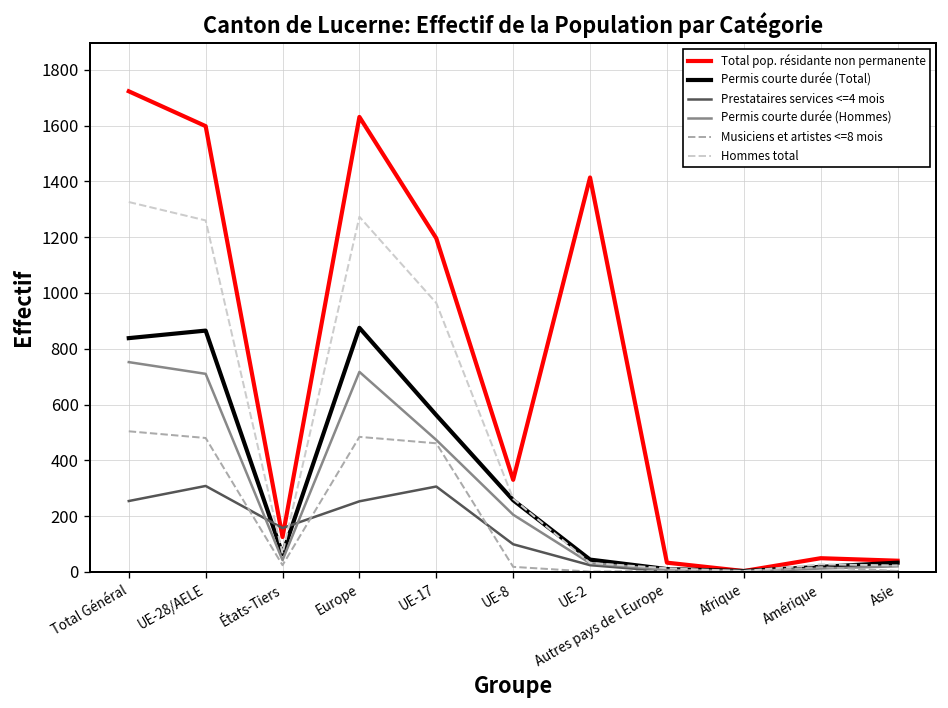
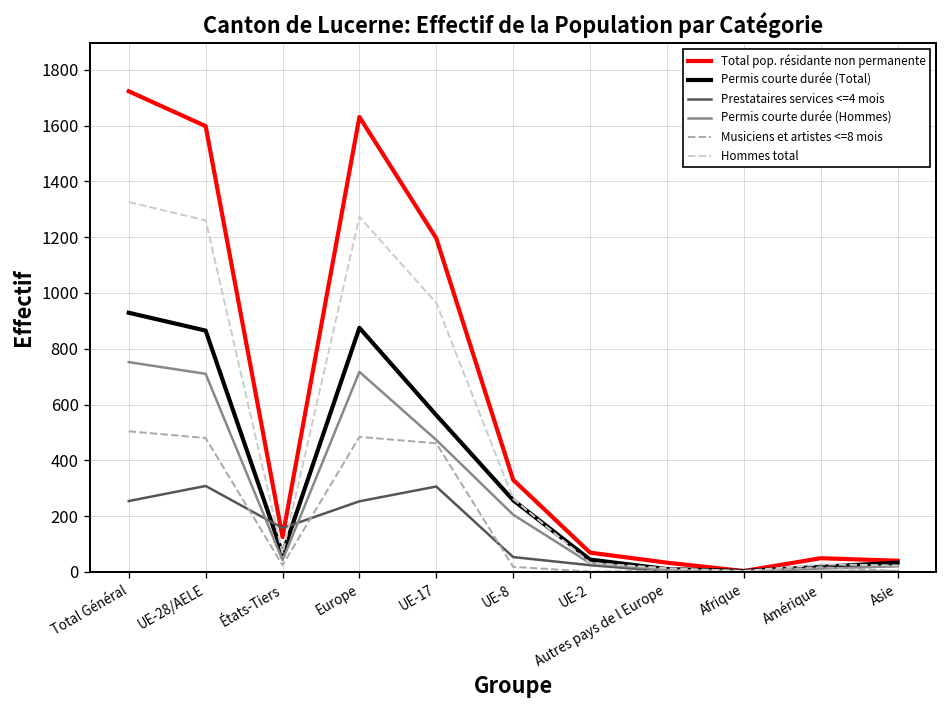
Permis courte durée (Total), Total Général: 840 -> 930
Prestataires services <=4 mois, UE-8: 100 -> 50
Total pop. résidante non permanente, UE-2: 1410 -> 70
